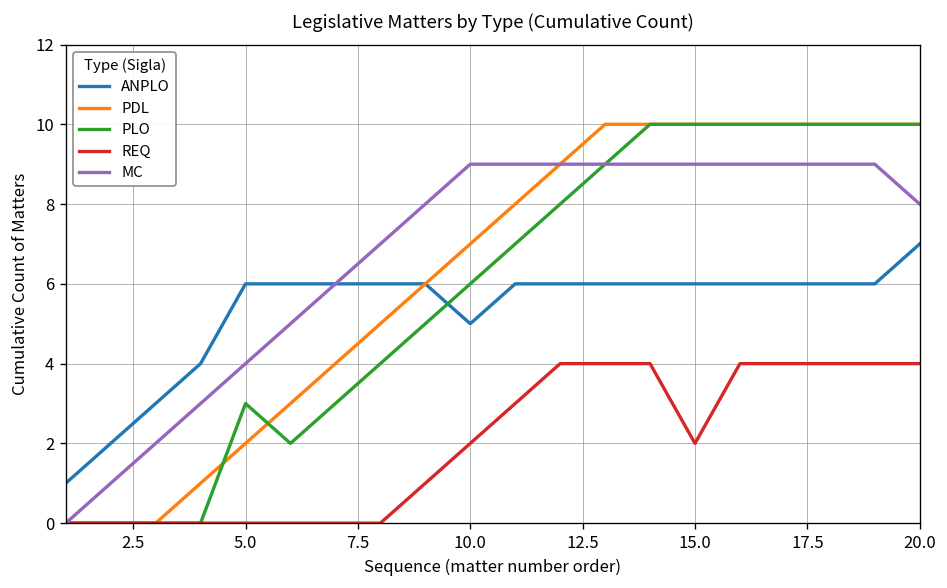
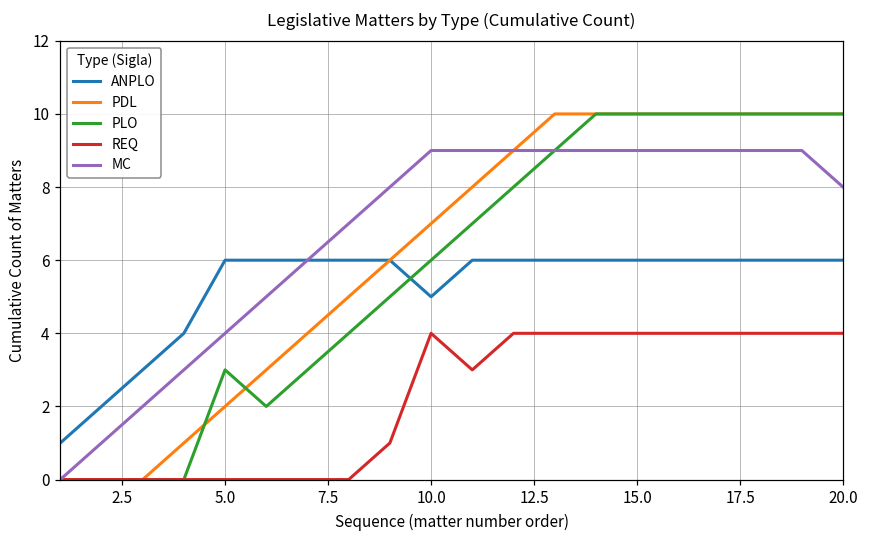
REQ, 10.0: 2 -> 4
REQ, 15.0: 2 -> 4
ANPLO, 20.0: 7 -> 6
